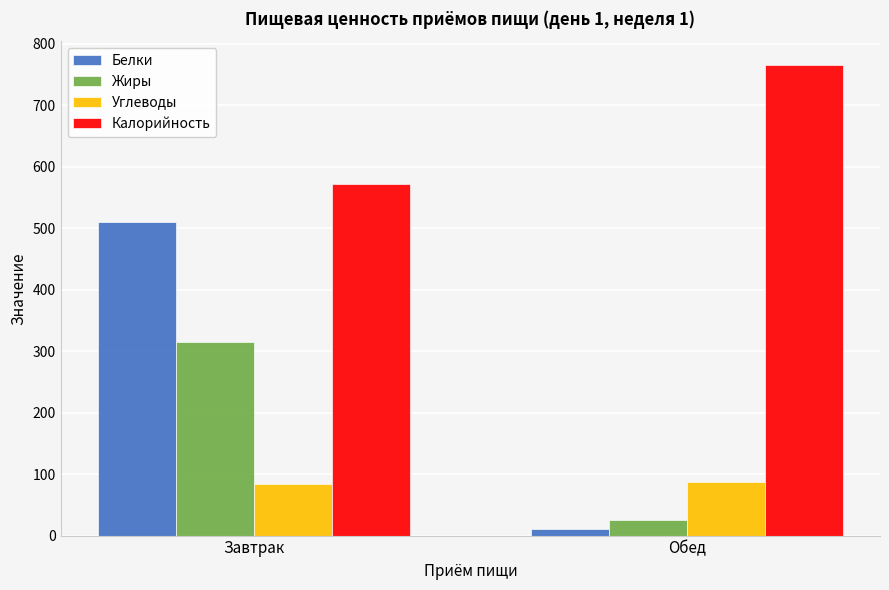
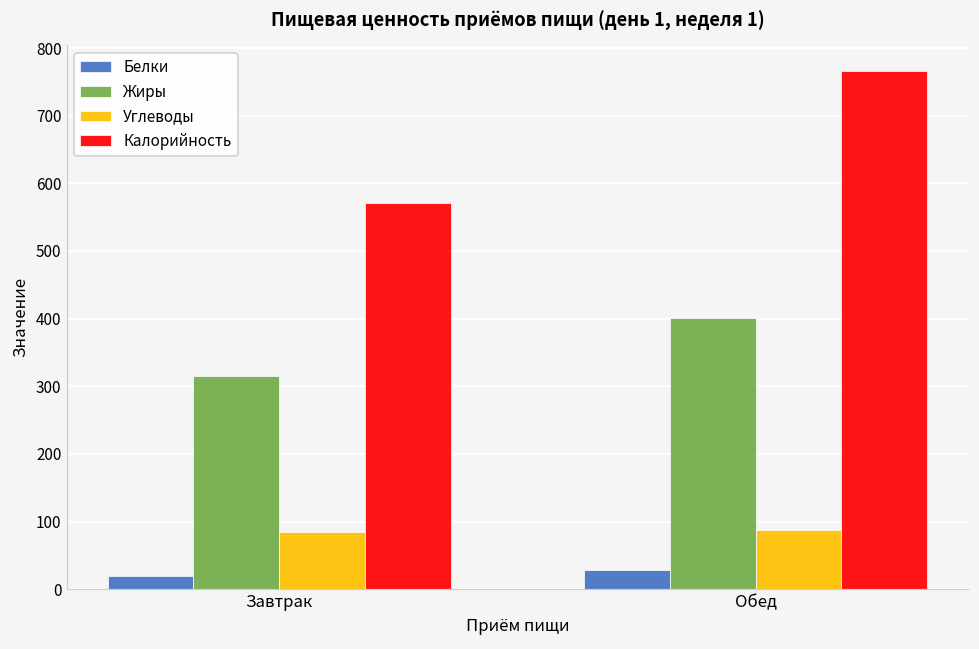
Белки, Завтрак: 510 -> 20
Белки, Обед: 10 -> 30
Жиры, Обед: 30 -> 400
